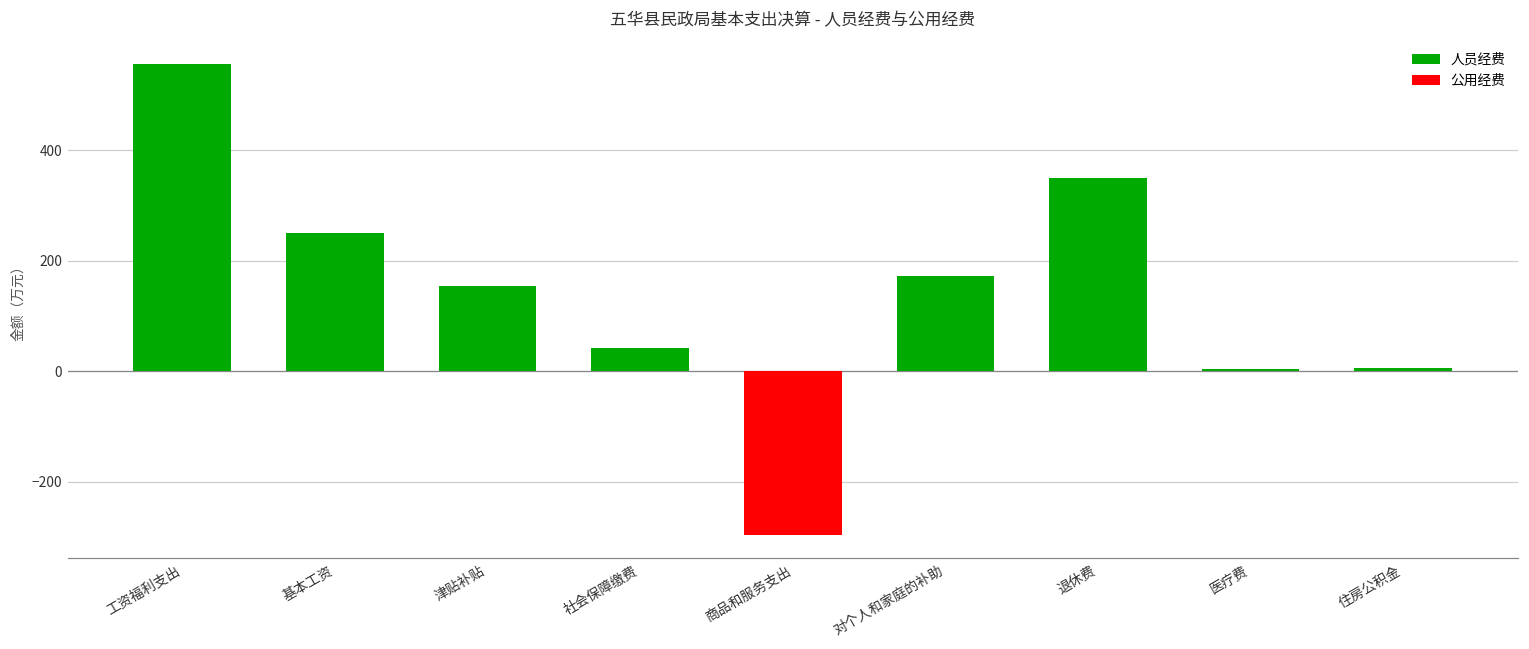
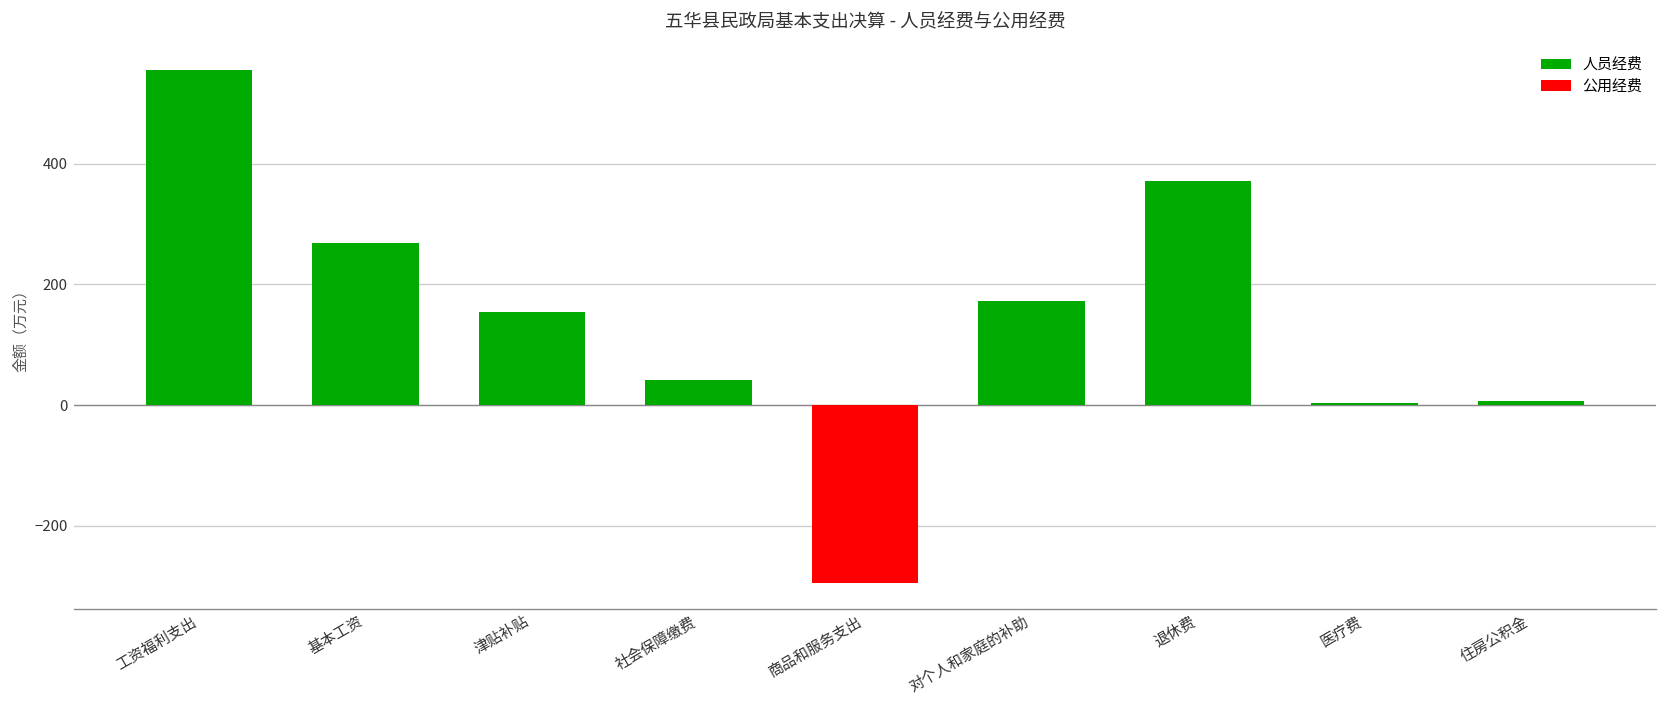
人员经费, 基本工资: 250 -> 270
人员经费, 退休费: 350 -> 370
